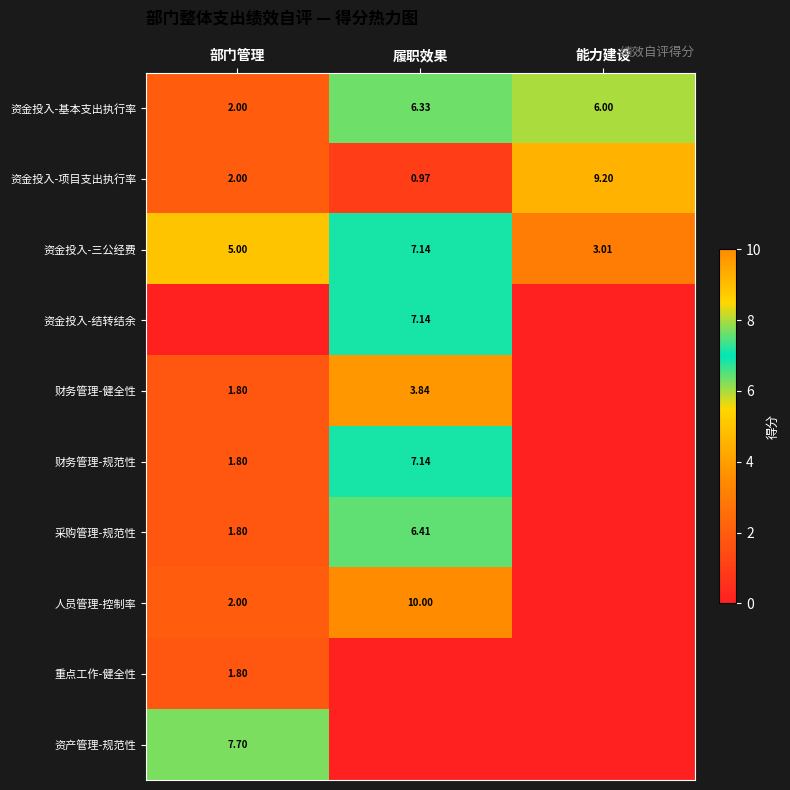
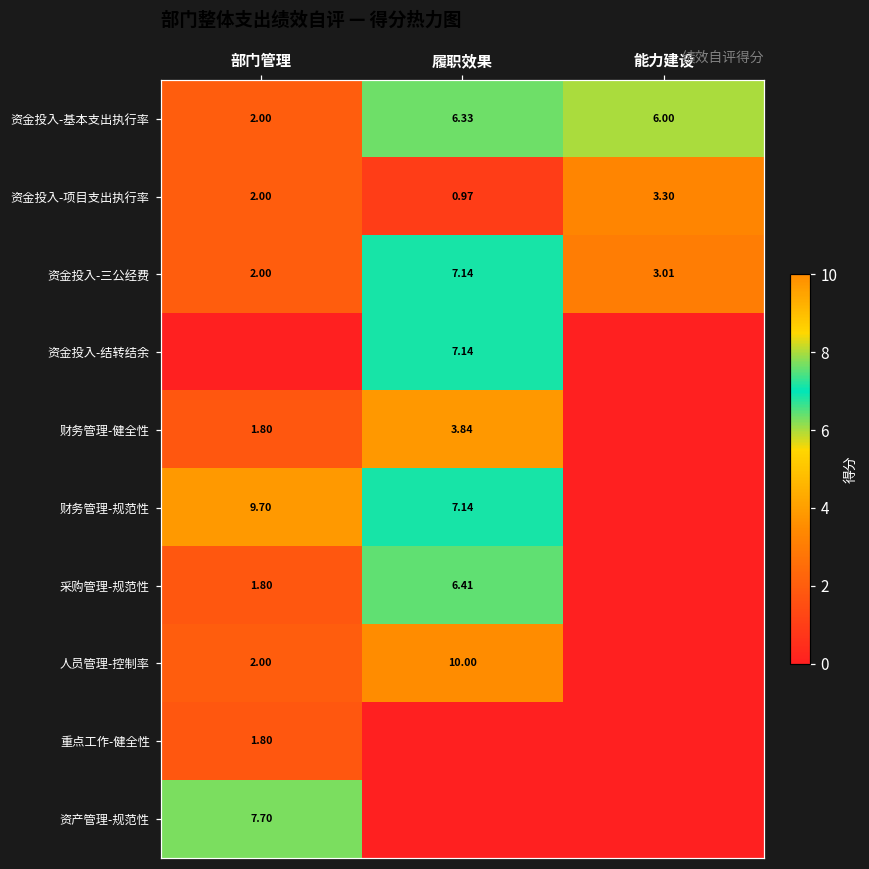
资金投入-项目支出执行率, 能力建设: 9.20 -> 3.30
资金投入-三公经费, 部门管理: 5.00 -> 2.00
财务管理-规范性, 部门管理: 1.80 -> 9.70
